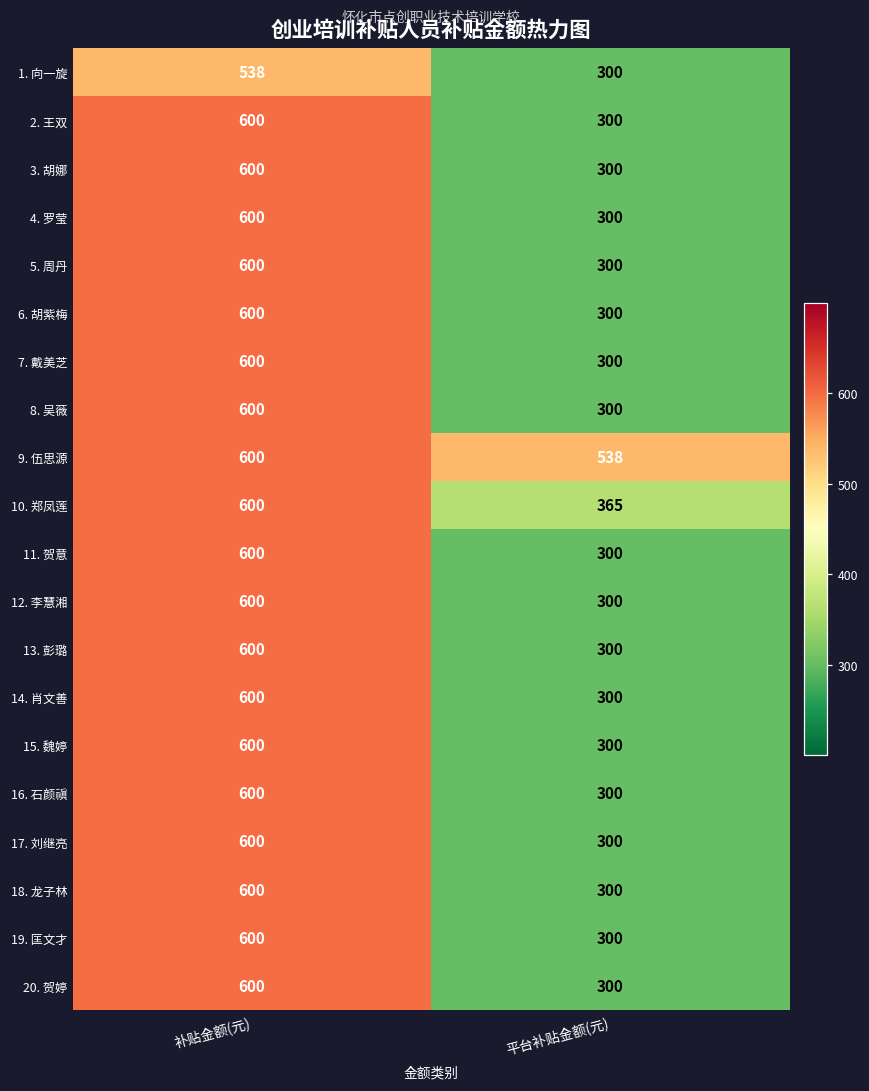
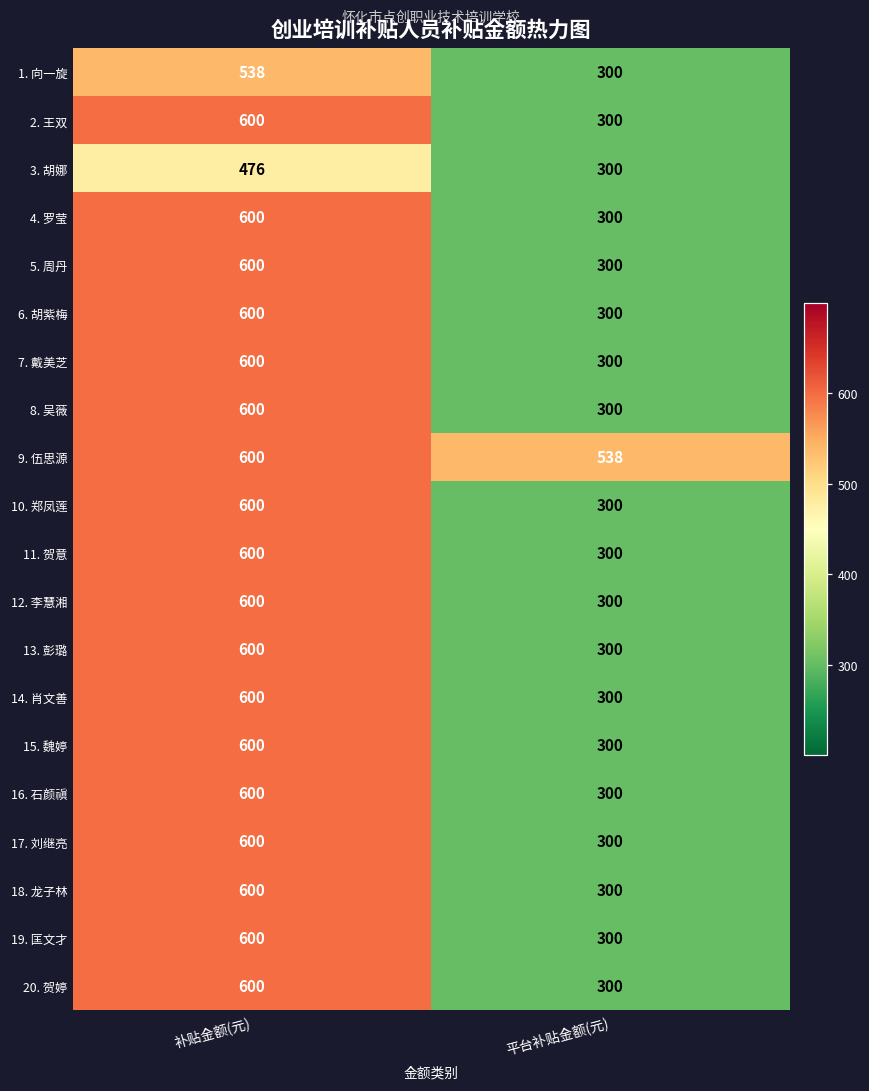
3. 胡娜, 补贴金额(元): 600 -> 476
10. 郑凤莲, 平台补贴金额(元): 365 -> 300
